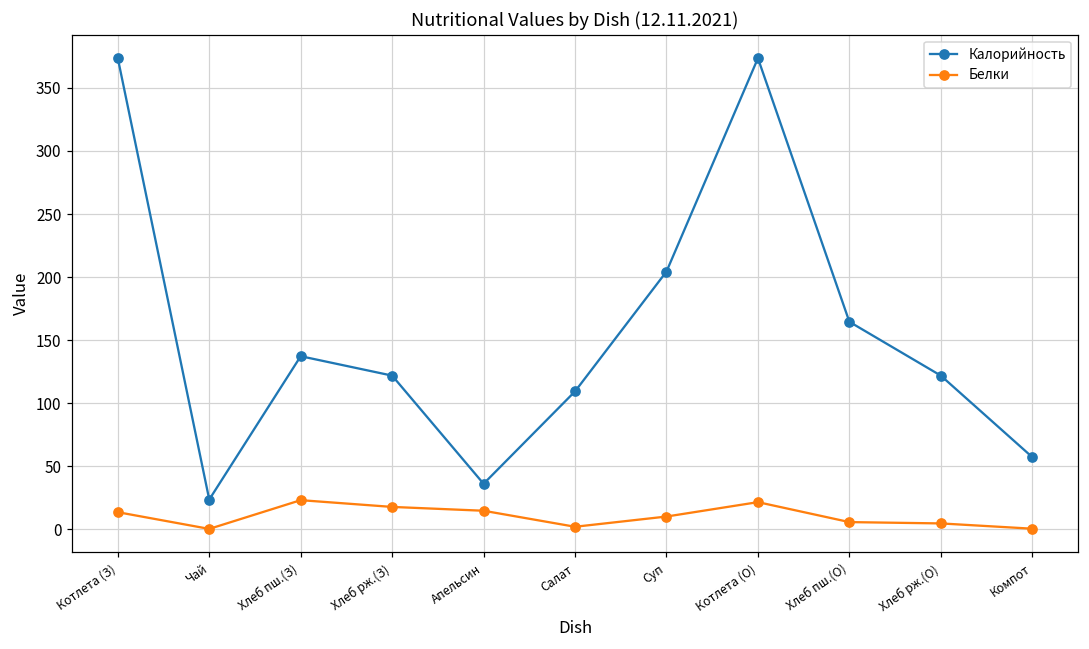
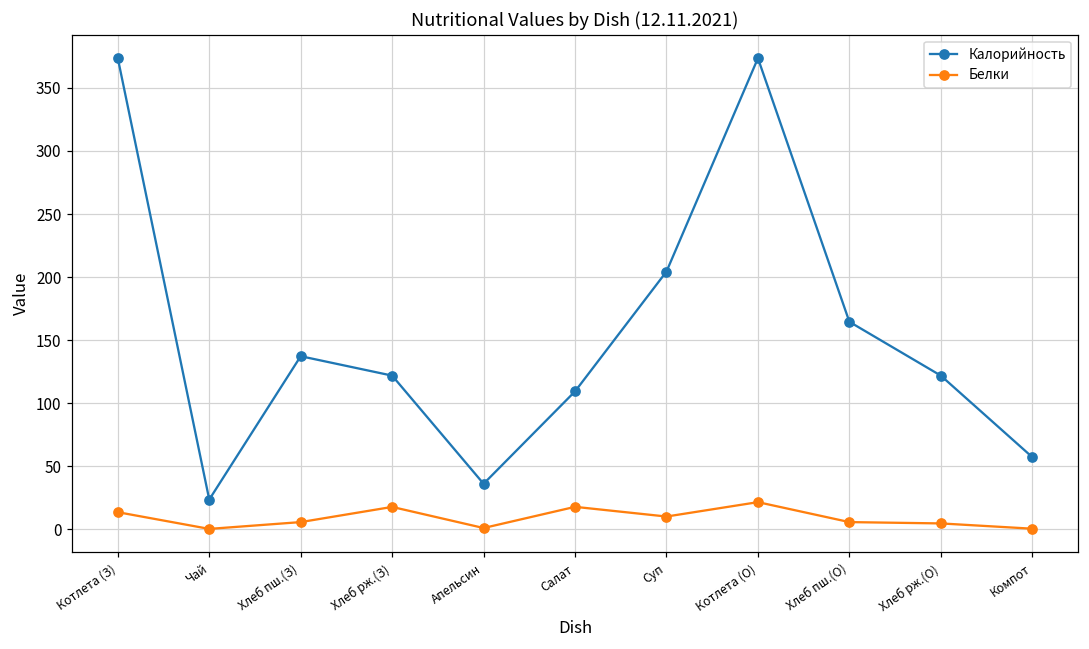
Белки, Хлеб пш.(З): 23 -> 6
Белки, Апельсин: 15 -> 1
Белки, Салат: 2 -> 18
